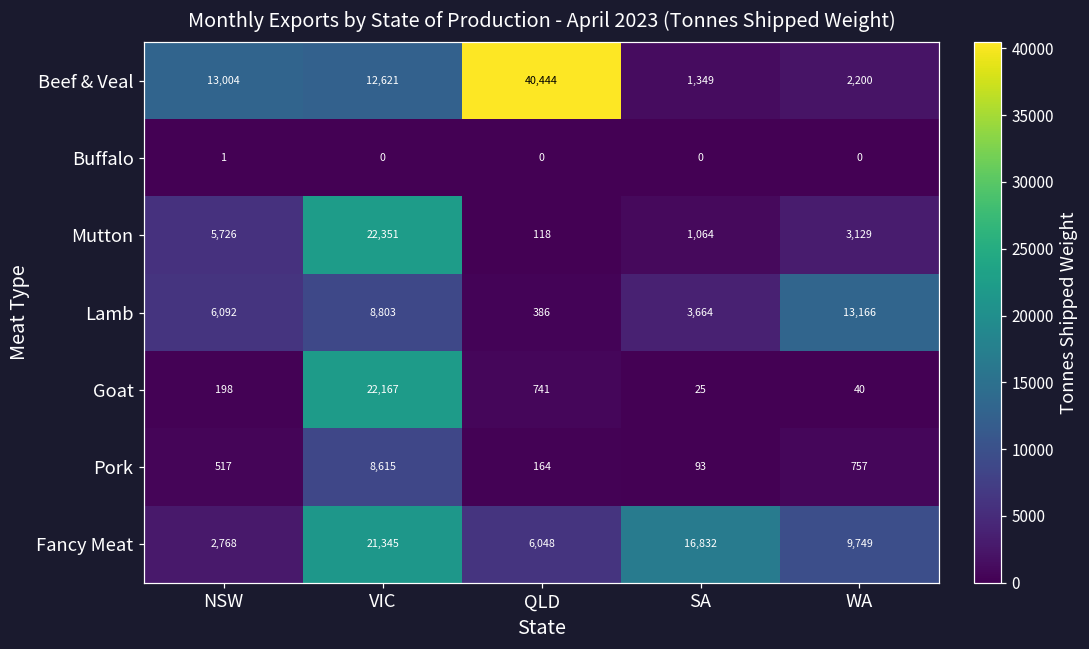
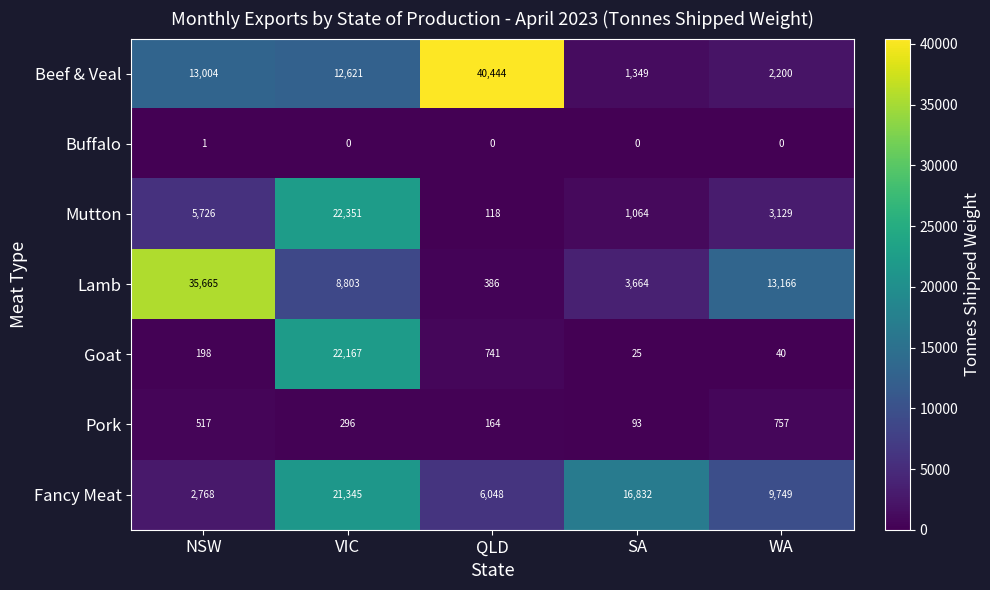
Lamb, NSW: 6,092 -> 35,665
Pork, VIC: 8,615 -> 296
